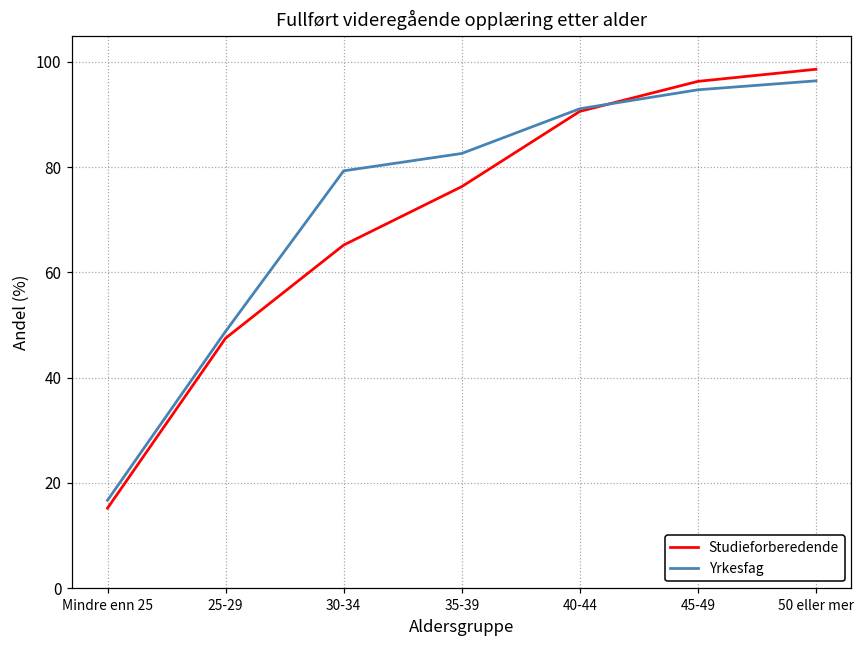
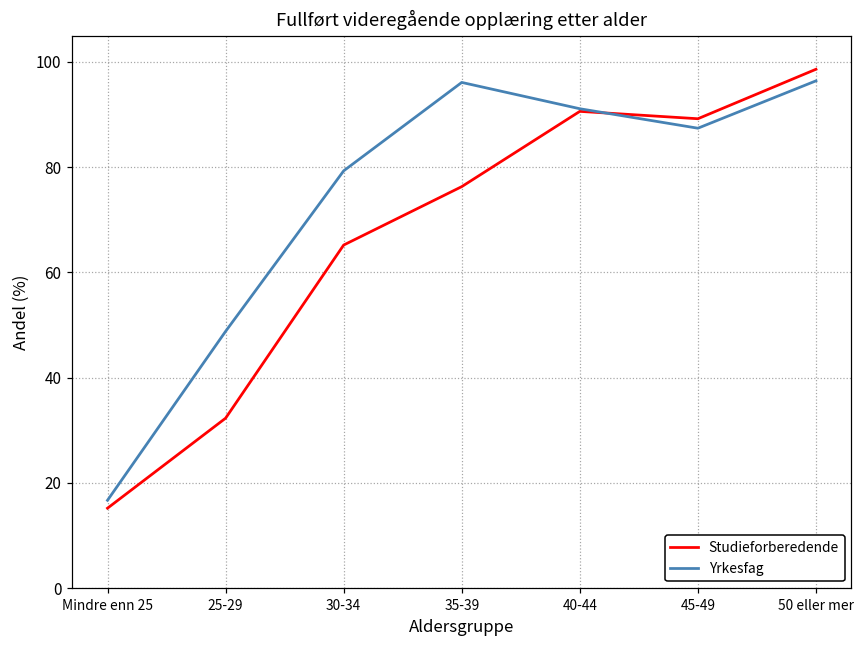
Studieforberedende, 25-29: 48 -> 32
Yrkesfag, 35-39: 83 -> 96
Studieforberedende, 45-49: 96 -> 89
Yrkesfag, 45-49: 95 -> 87
